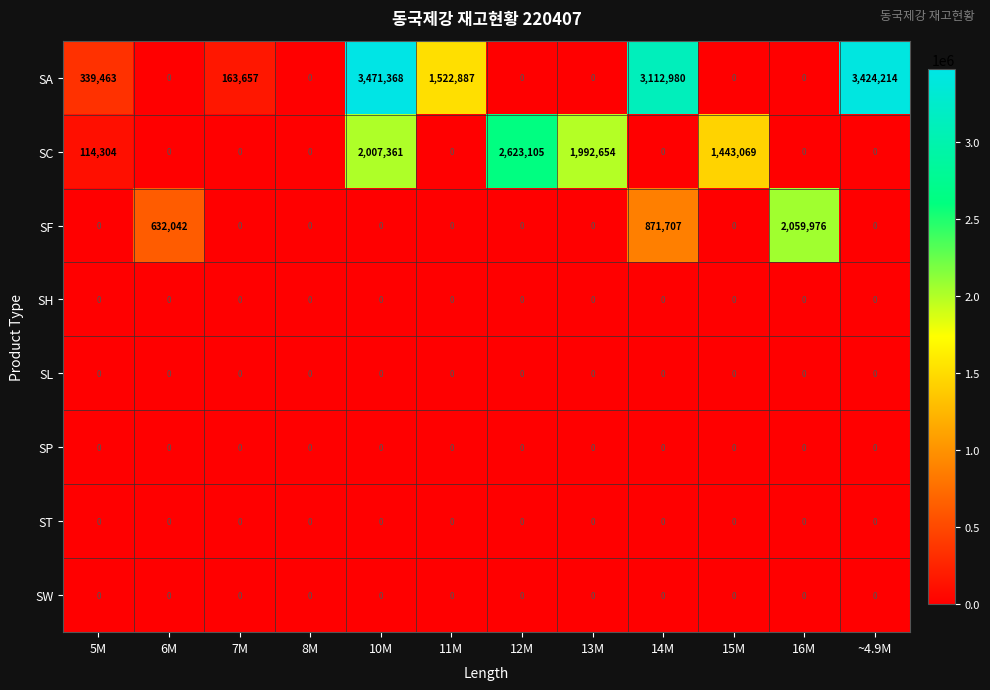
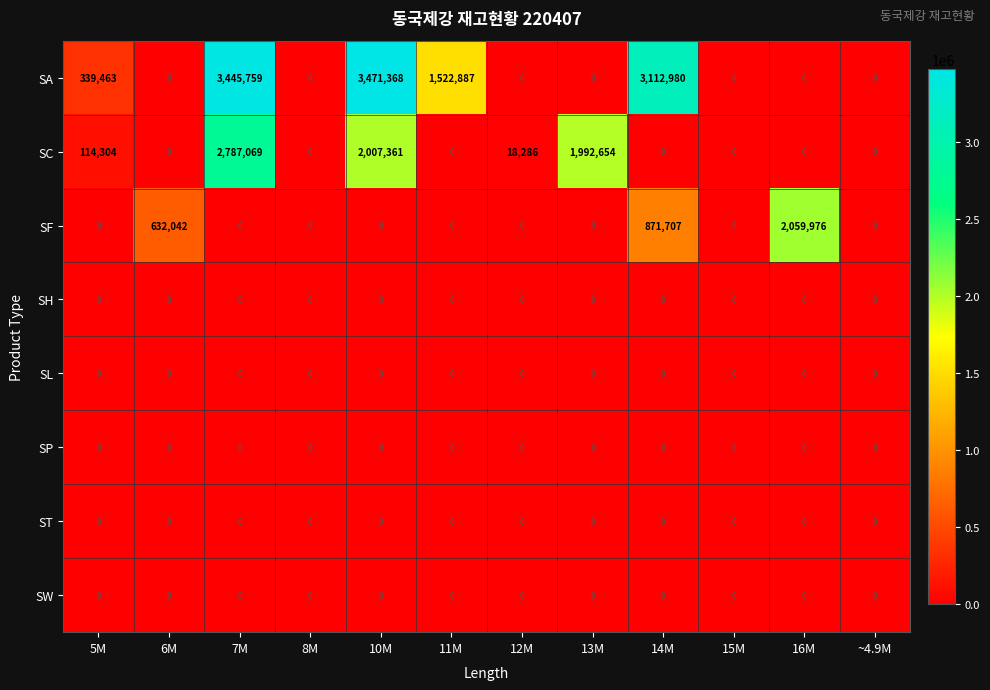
SA, 7M: 163,657 -> 3,445,759
SA, ~4.9M: 3,424,214 -> 0
SC, 7M: 0 -> 2,787,069
SC, 12M: 2,623,105 -> 18,286
SC, 15M: 1,443,069 -> 0
